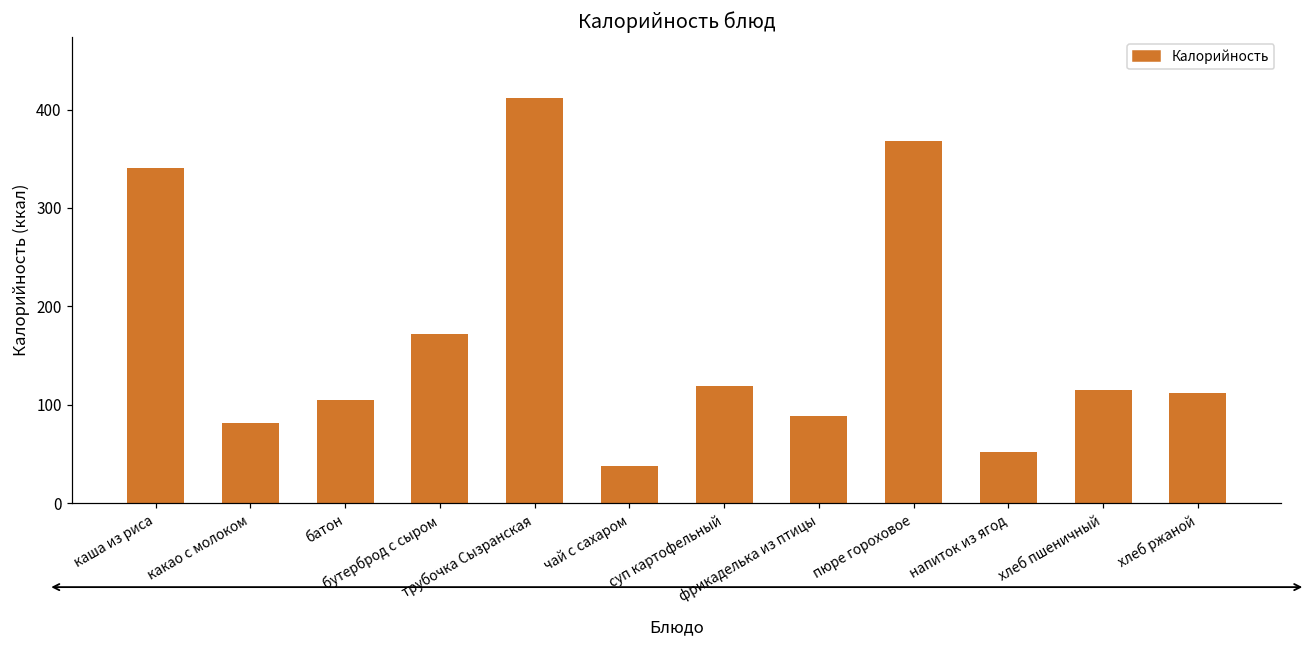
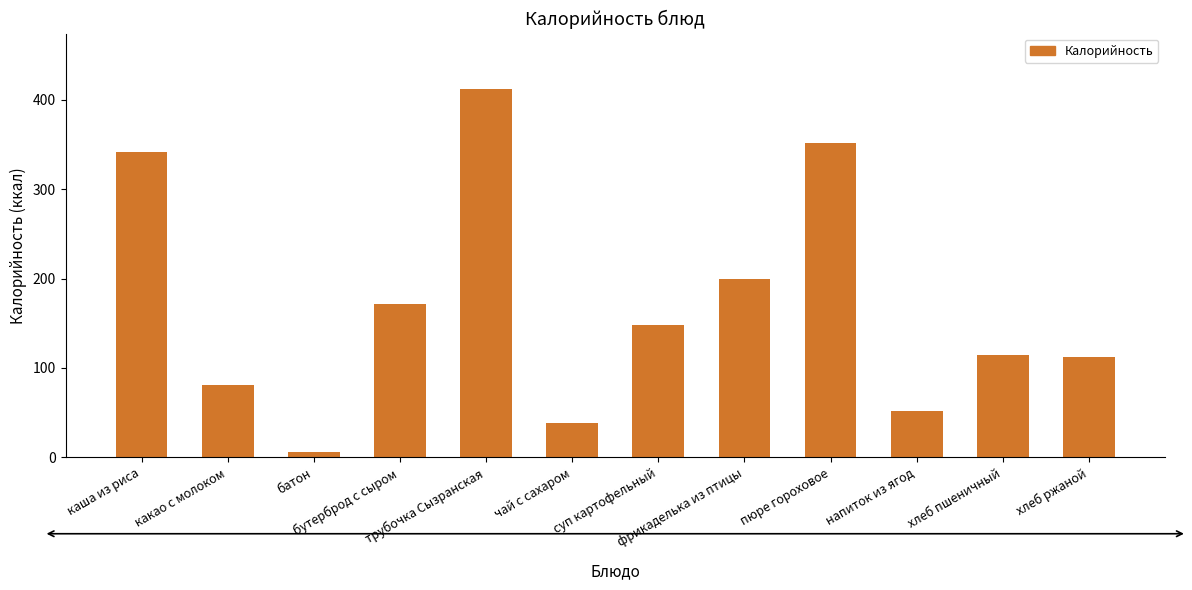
батон: 110 -> 10
суп картофельный: 120 -> 150
фрикаделька из птицы: 90 -> 200
пюре гороховое: 370 -> 350
